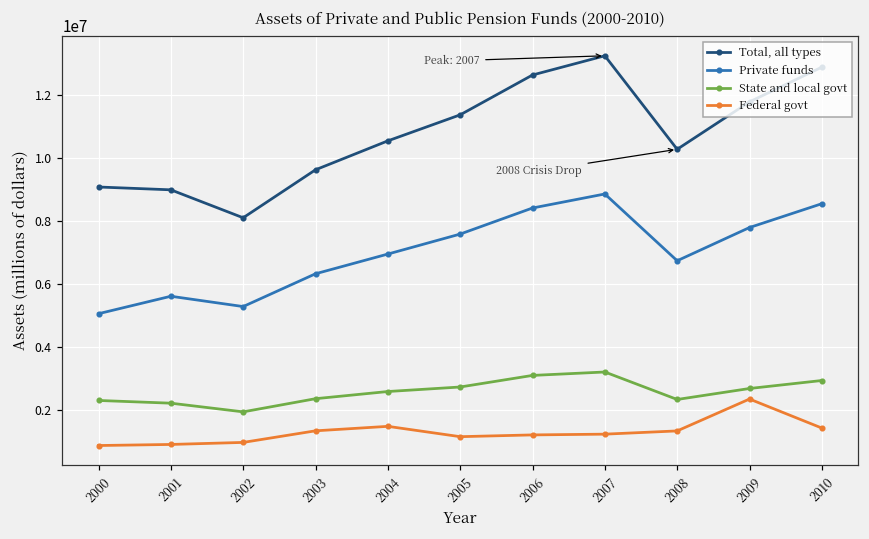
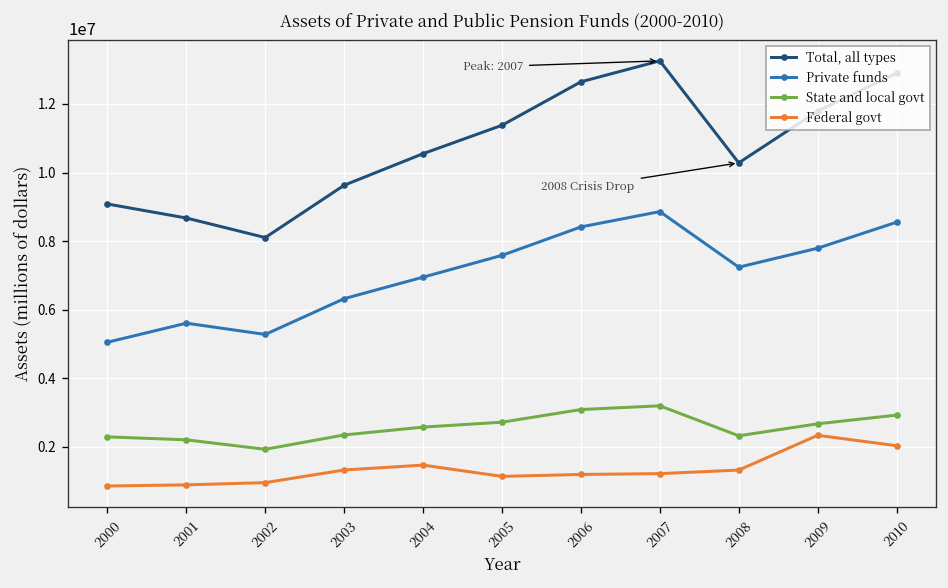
Total, all types, 2001: 9000000 -> 8700000
Private funds, 2008: 6700000 -> 7200000
Federal govt, 2010: 1400000 -> 2000000
